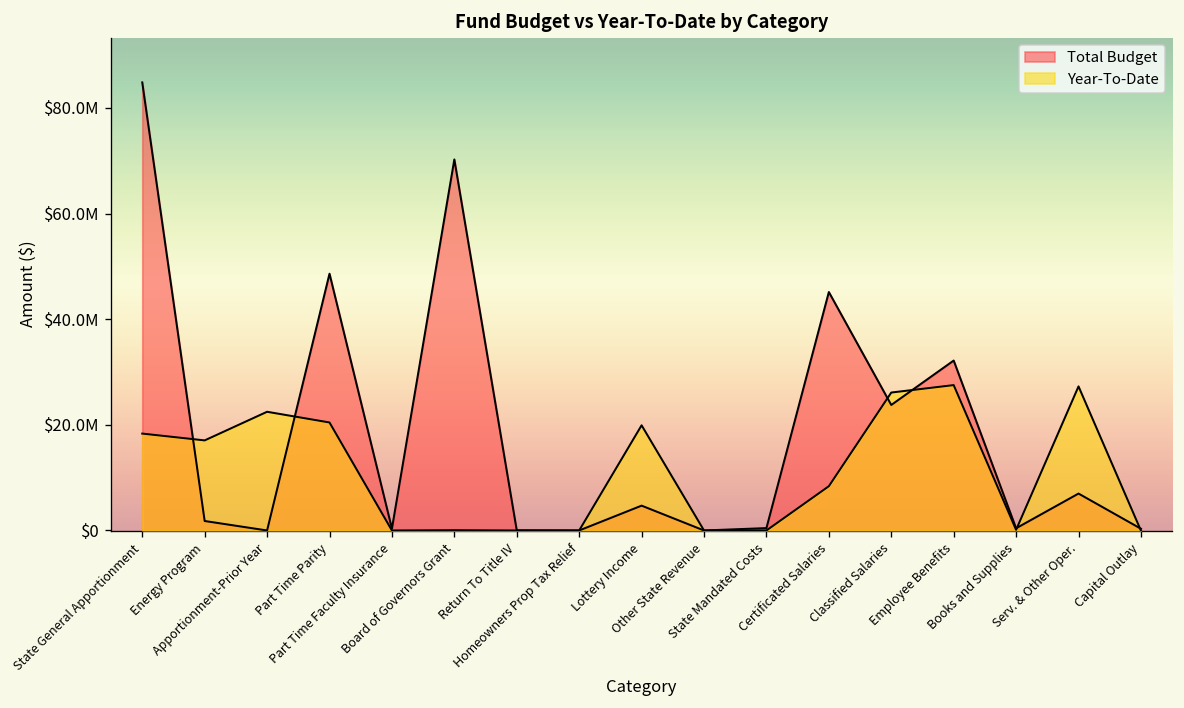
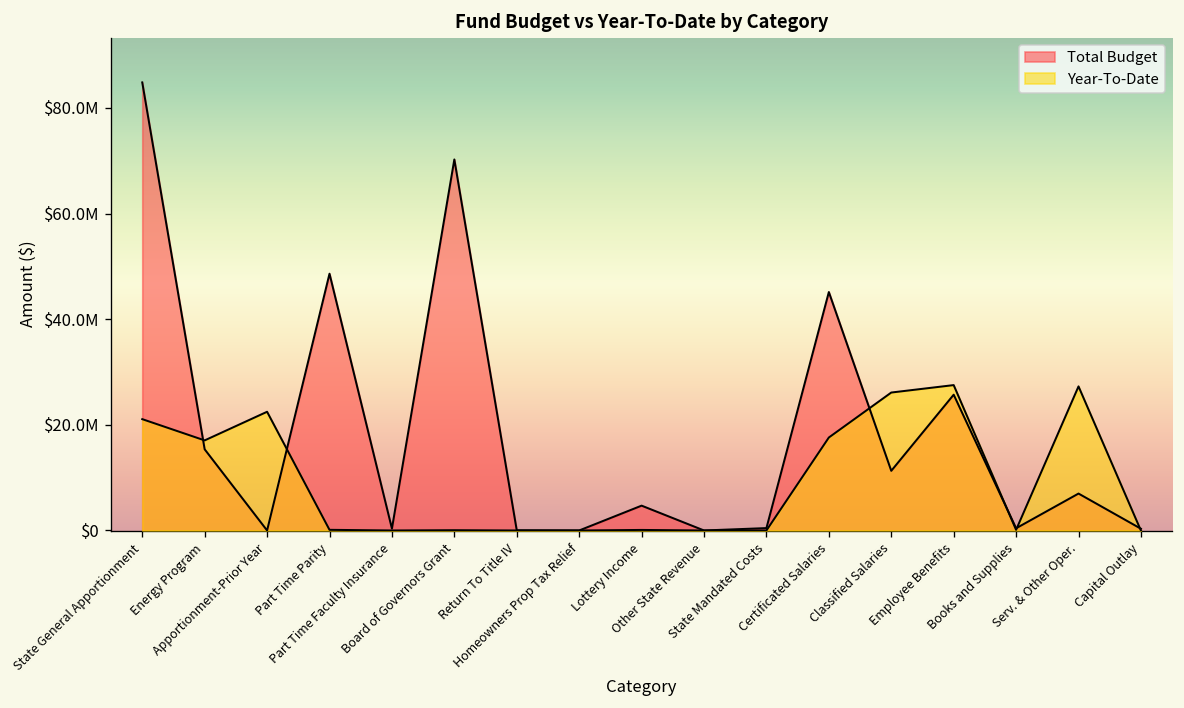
Year-To-Date, State General Apportionment: $18000000 -> $21000000
Total Budget, Energy Program: $2000000 -> $15000000
Year-To-Date, Part Time Parity: $20000000 -> $0
Year-To-Date, Lottery Income: $20000000 -> $0
Year-To-Date, Certificated Salaries: $8000000 -> $18000000
Total Budget, Classified Salaries: $24000000 -> $11000000
Total Budget, Employee Benefits: $32000000 -> $26000000
